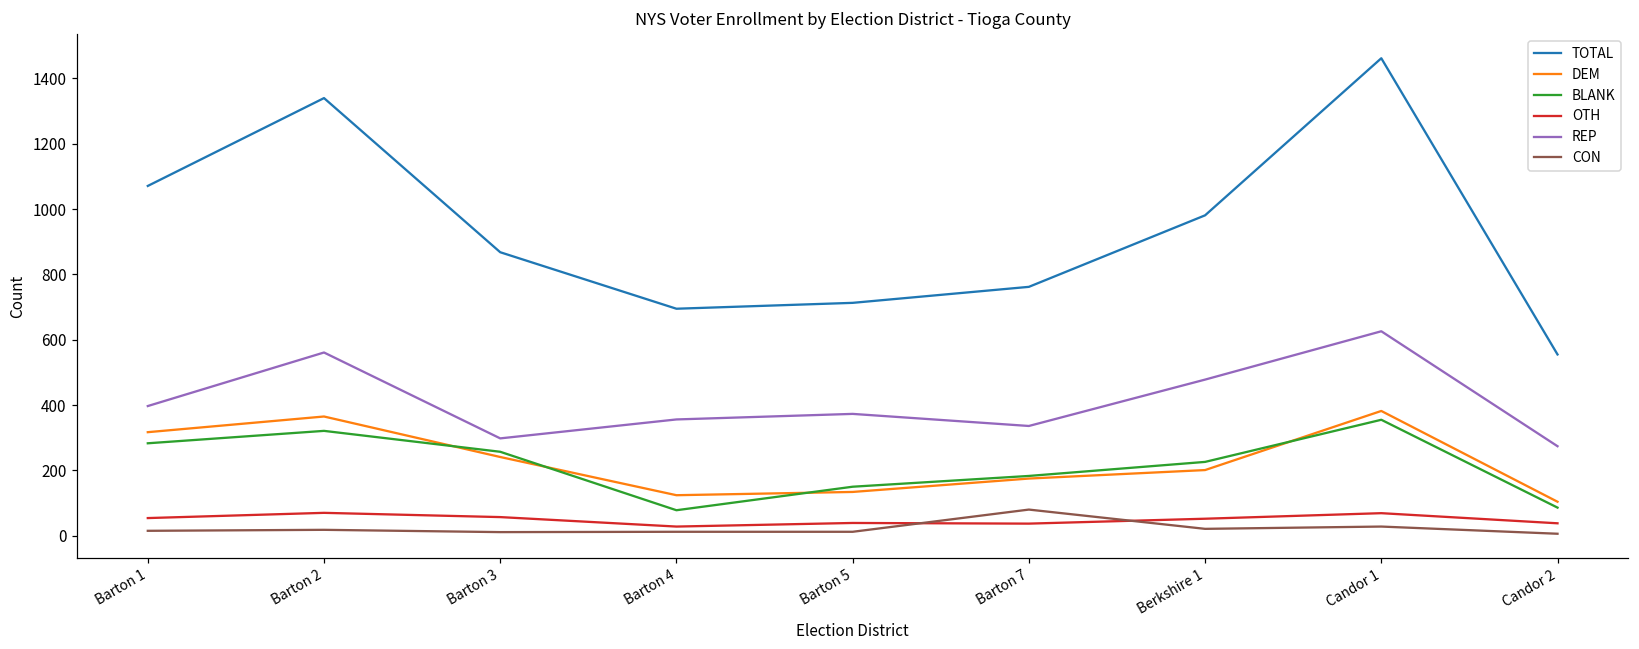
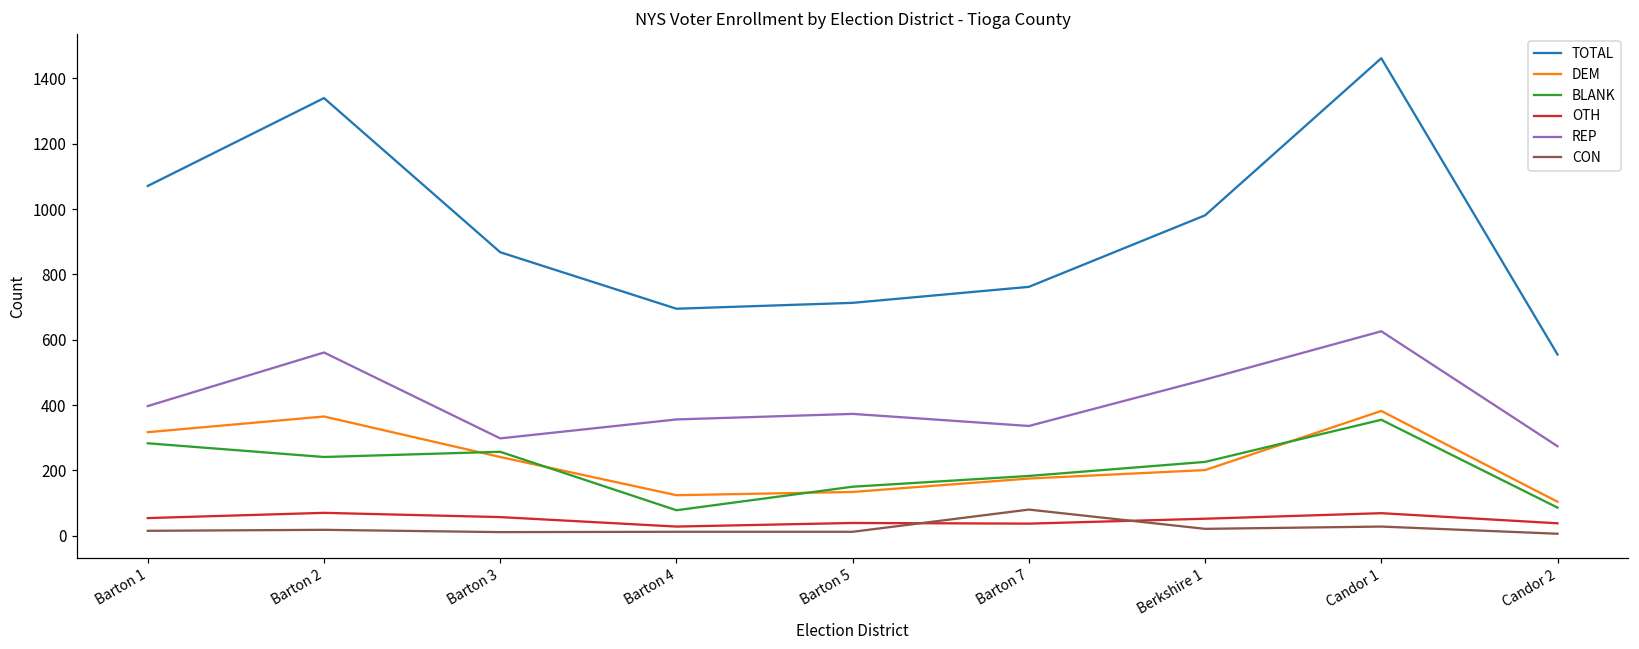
BLANK, Barton 2: 320 -> 240
